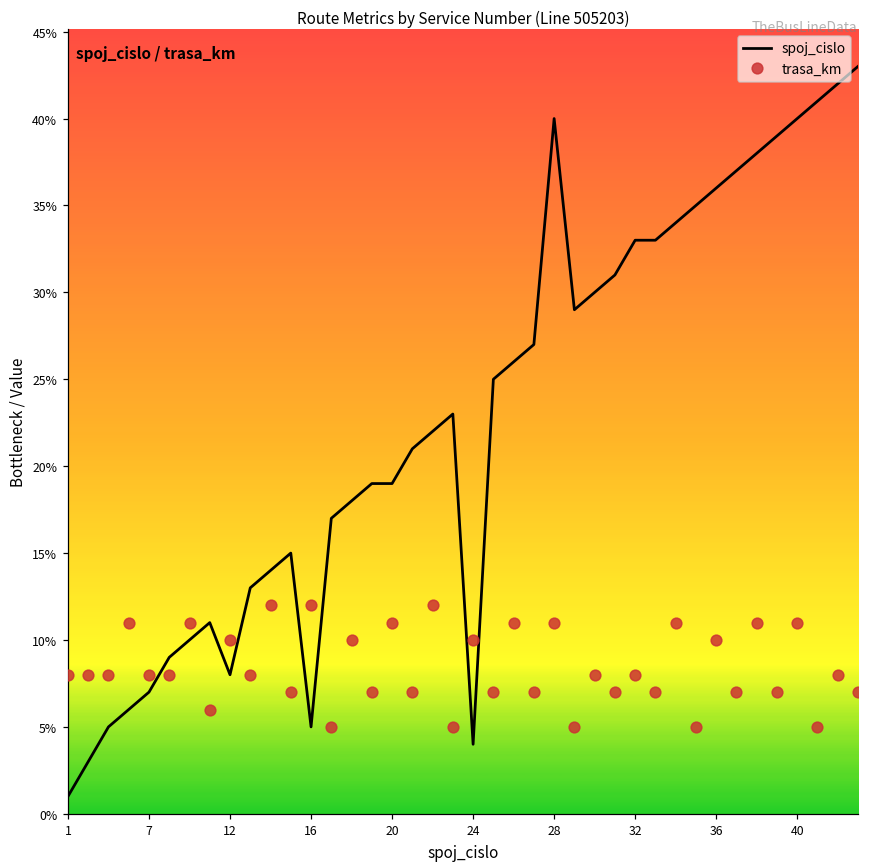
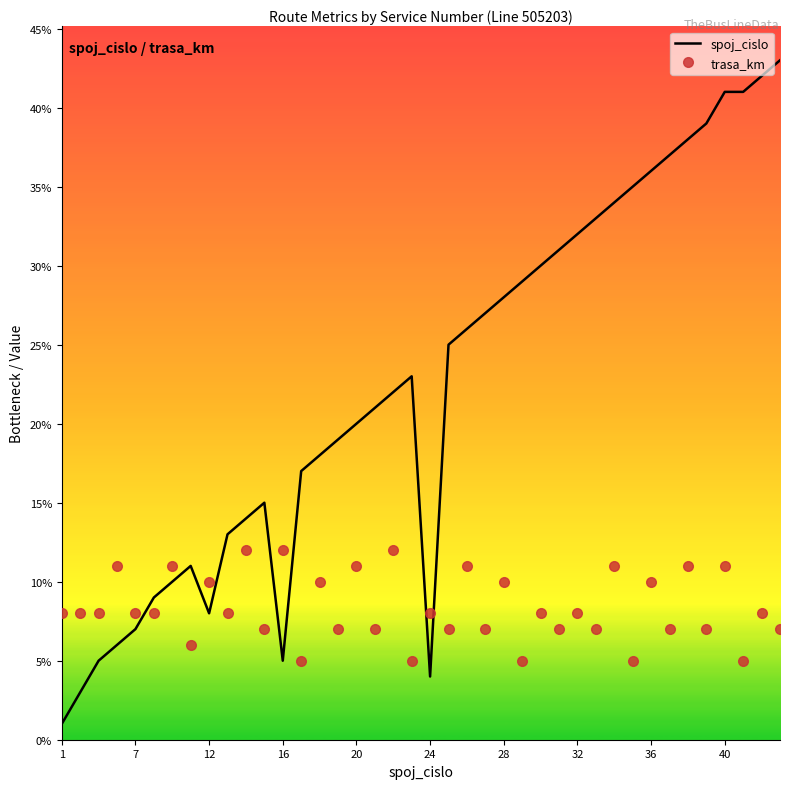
spoj_cislo, 20: 19% -> 20%
trasa_km, 24: 10% -> 8%
spoj_cislo, 28: 40% -> 28%
trasa_km, 28: 11% -> 10%
spoj_cislo, 32: 33% -> 32%
spoj_cislo, 40: 40% -> 41%
